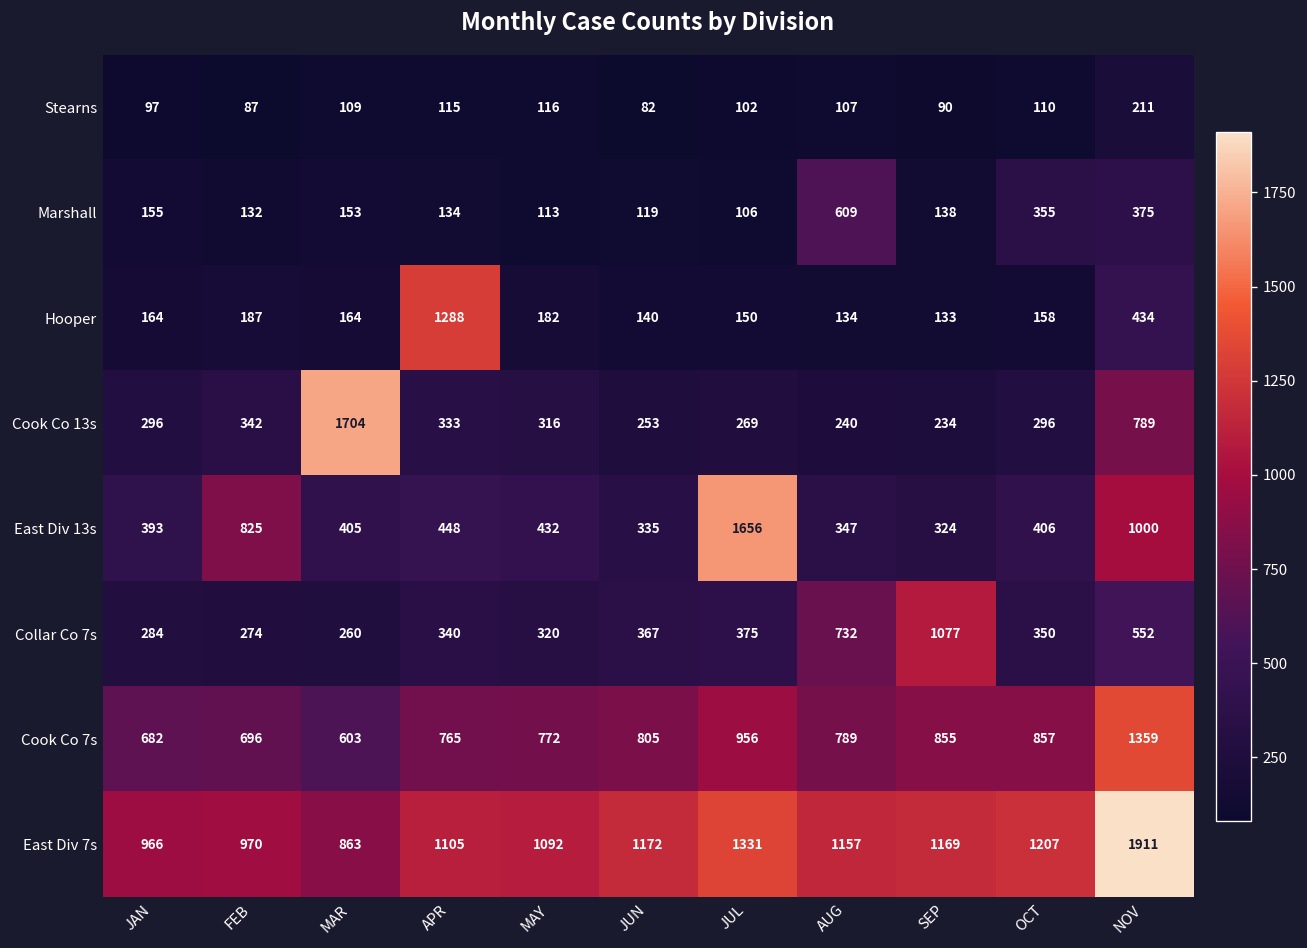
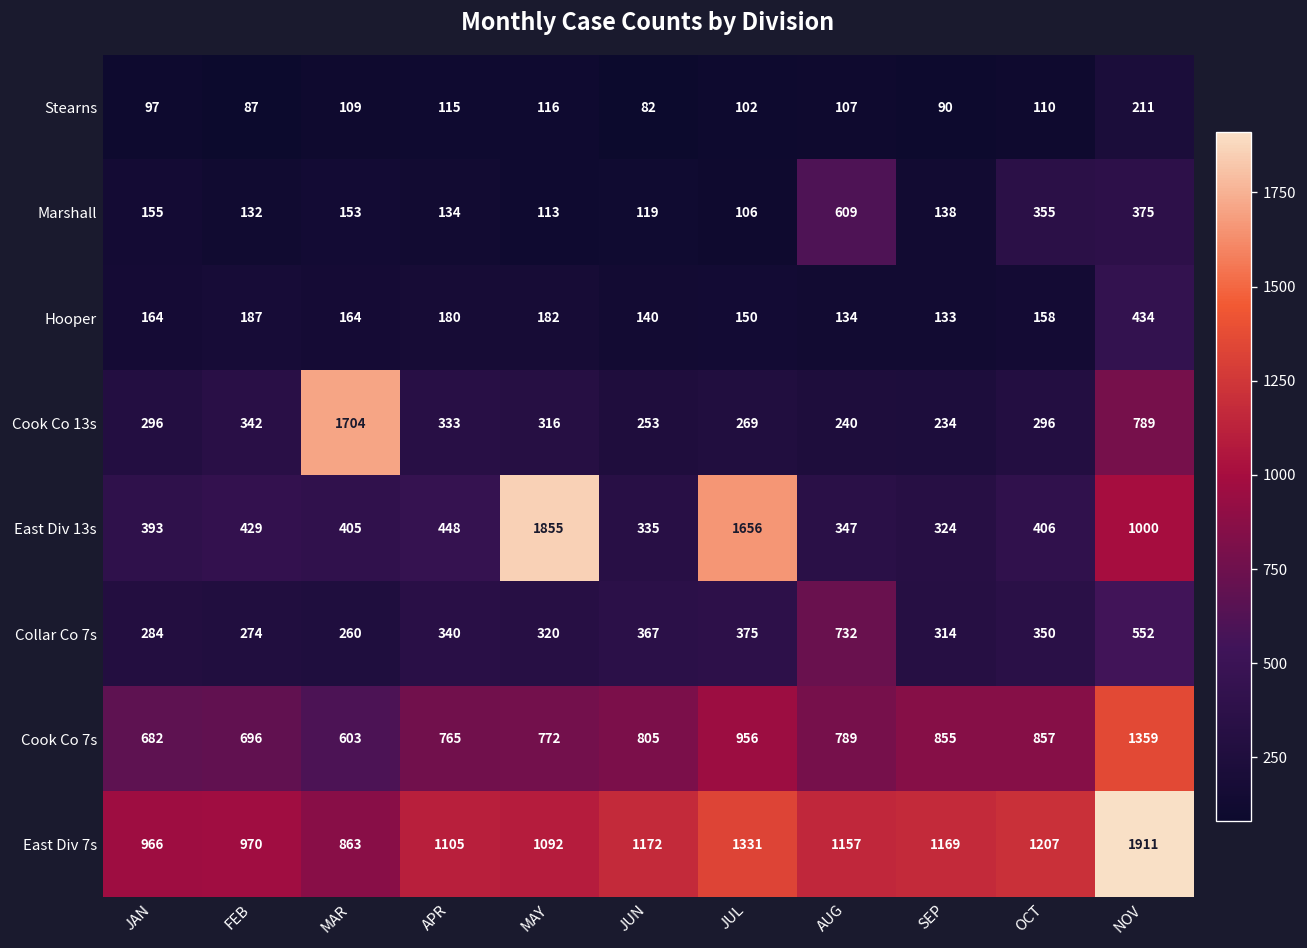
Hooper, APR: 1288 -> 180
East Div 13s, FEB: 825 -> 429
East Div 13s, MAY: 432 -> 1855
Collar Co 7s, SEP: 1077 -> 314
